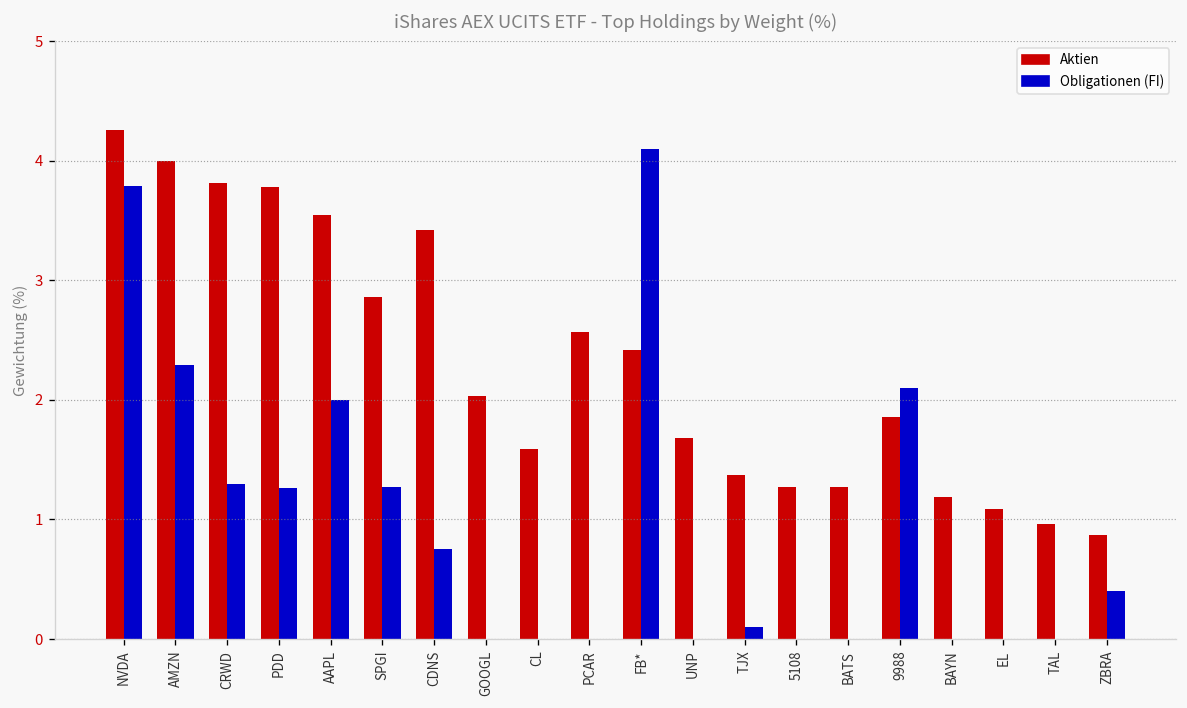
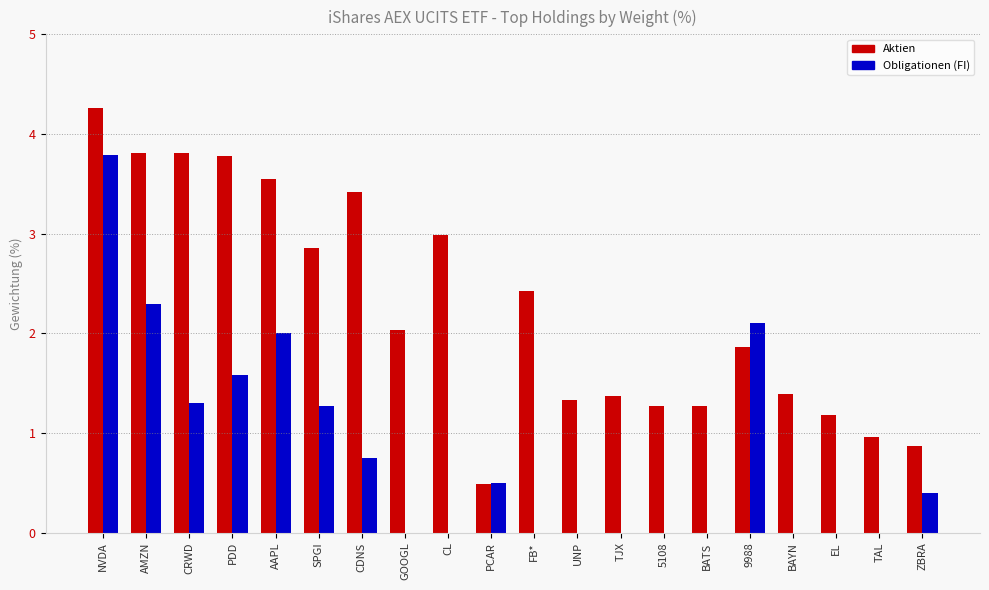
Aktien, AMZN: 4.0 -> 3.8
Obligationen (FI), PDD: 1.3 -> 1.6
Aktien, CL: 1.6 -> 3.0
Aktien, PCAR: 2.6 -> 0.5
Obligationen (FI), PCAR: 0.0 -> 0.5
Obligationen (FI), FB*: 4.1 -> 0.0
Aktien, UNP: 1.7 -> 1.3
Obligationen (FI), TJX: 0.1 -> 0.0
Aktien, BAYN: 1.2 -> 1.4
Aktien, EL: 1.1 -> 1.2
